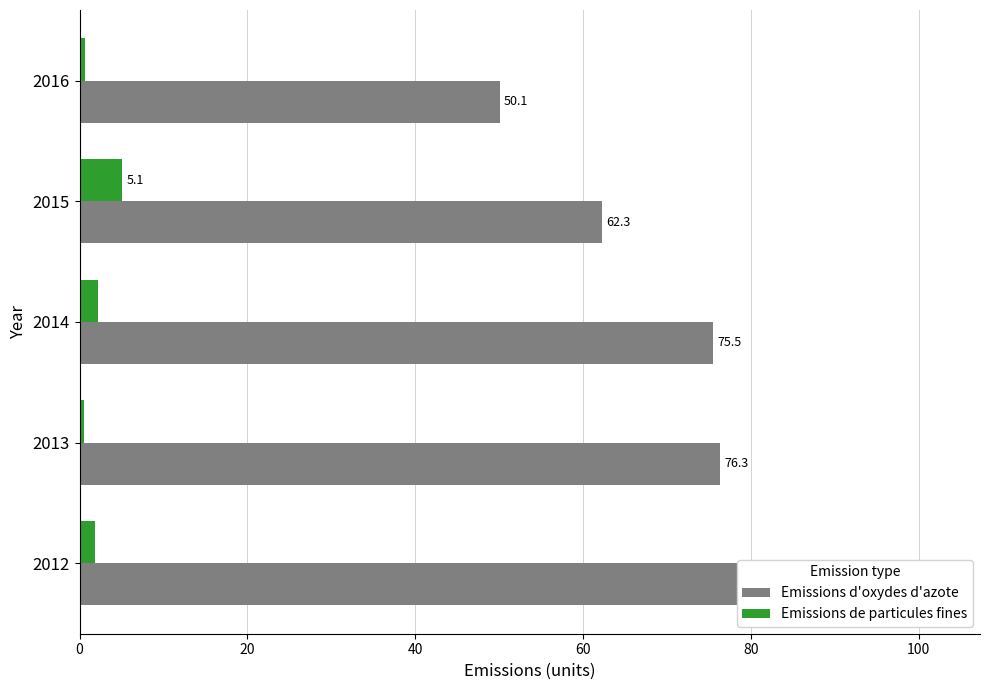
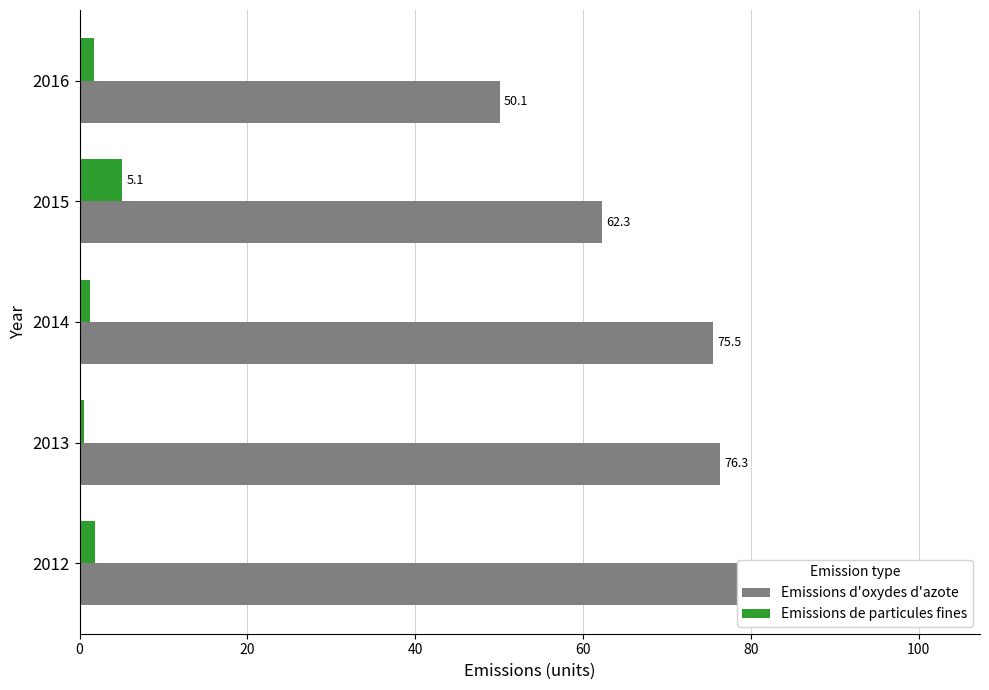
Emissions de particules fines, 2016: 1 -> 2
Emissions de particules fines, 2014: 2 -> 1
